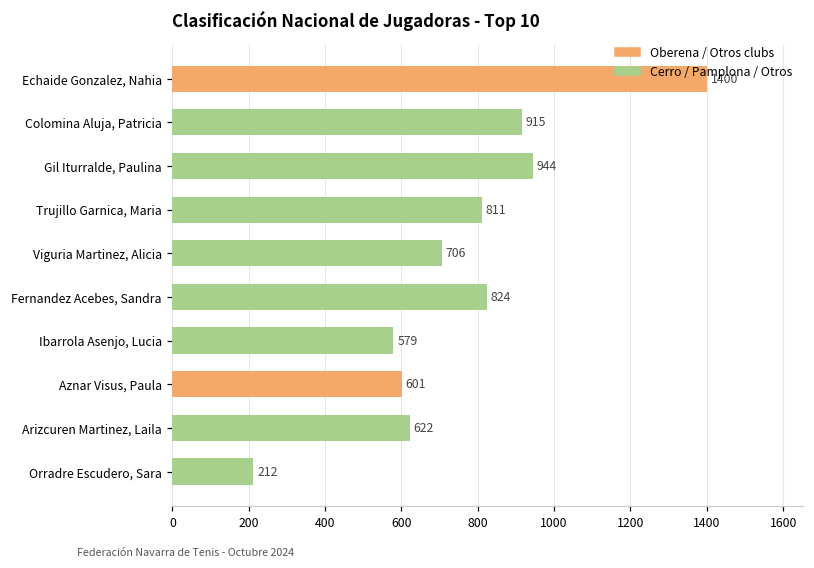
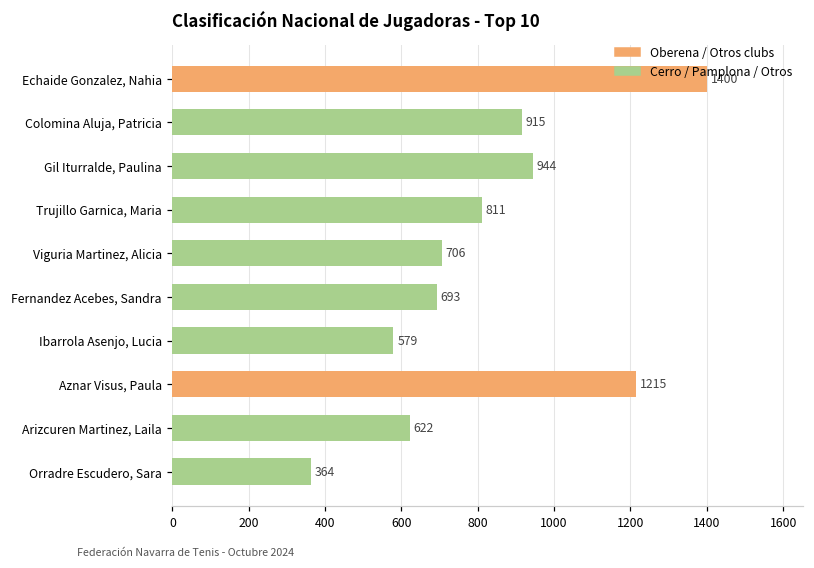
Fernandez Acebes, Sandra: 824 -> 693
Aznar Visus, Paula: 601 -> 1215
Orradre Escudero, Sara: 212 -> 364
